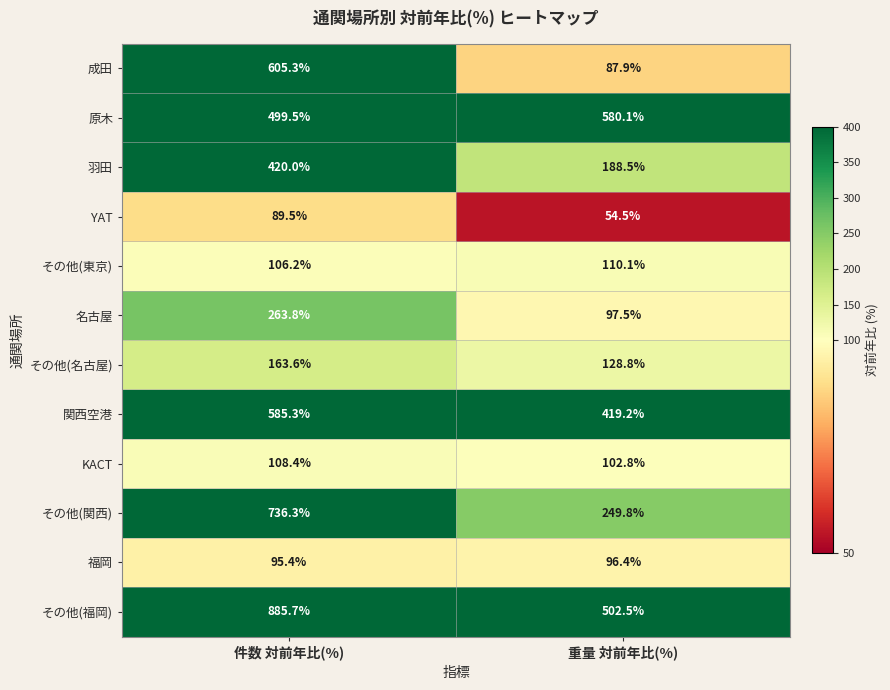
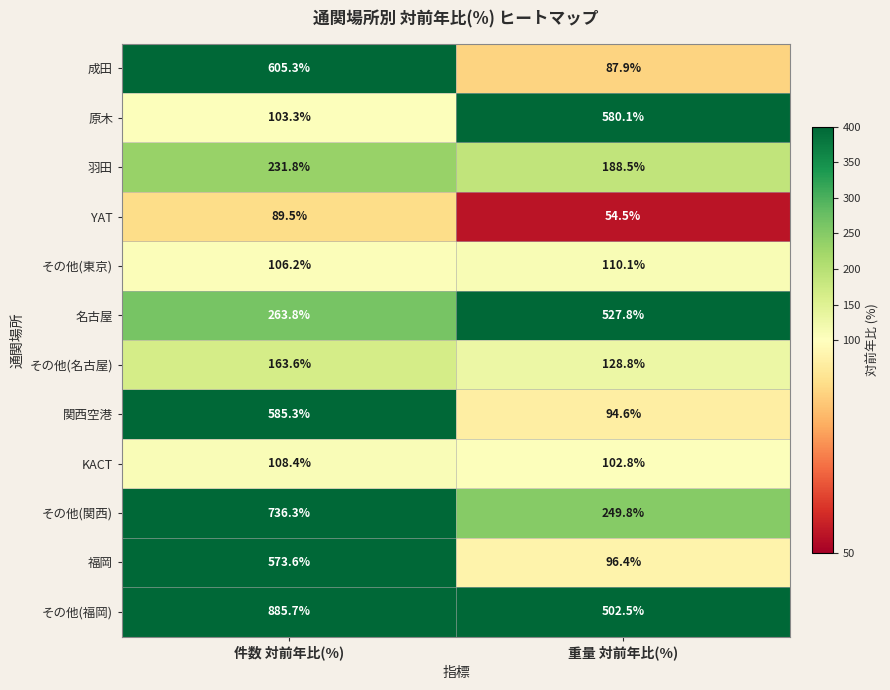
原木, 件数 対前年比(%): 499.5% -> 103.3%
羽田, 件数 対前年比(%): 420.0% -> 231.8%
名古屋, 重量 対前年比(%): 97.5% -> 527.8%
関西空港, 重量 対前年比(%): 419.2% -> 94.6%
福岡, 件数 対前年比(%): 95.4% -> 573.6%
